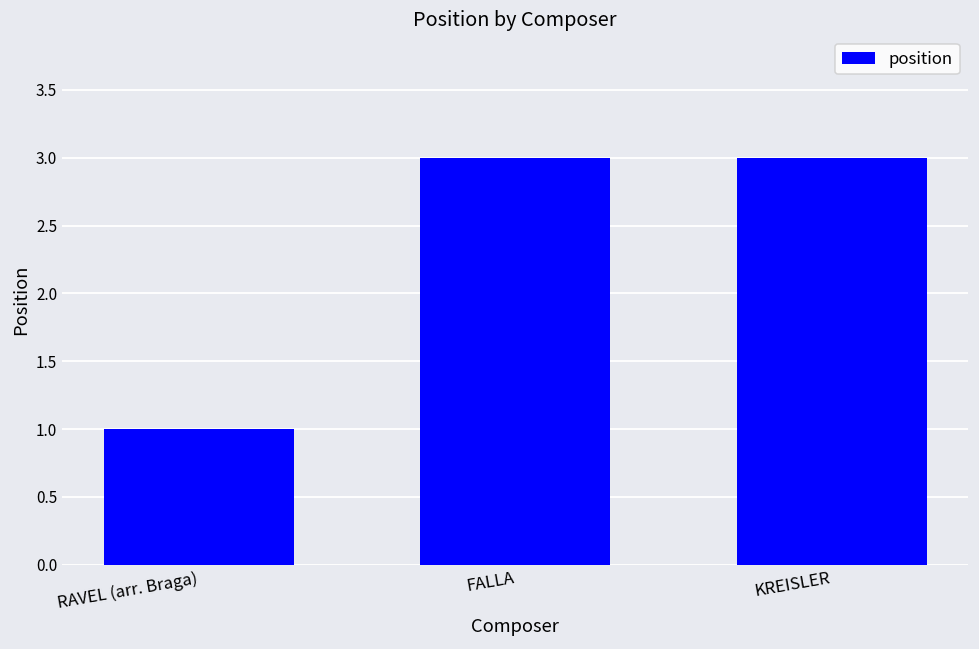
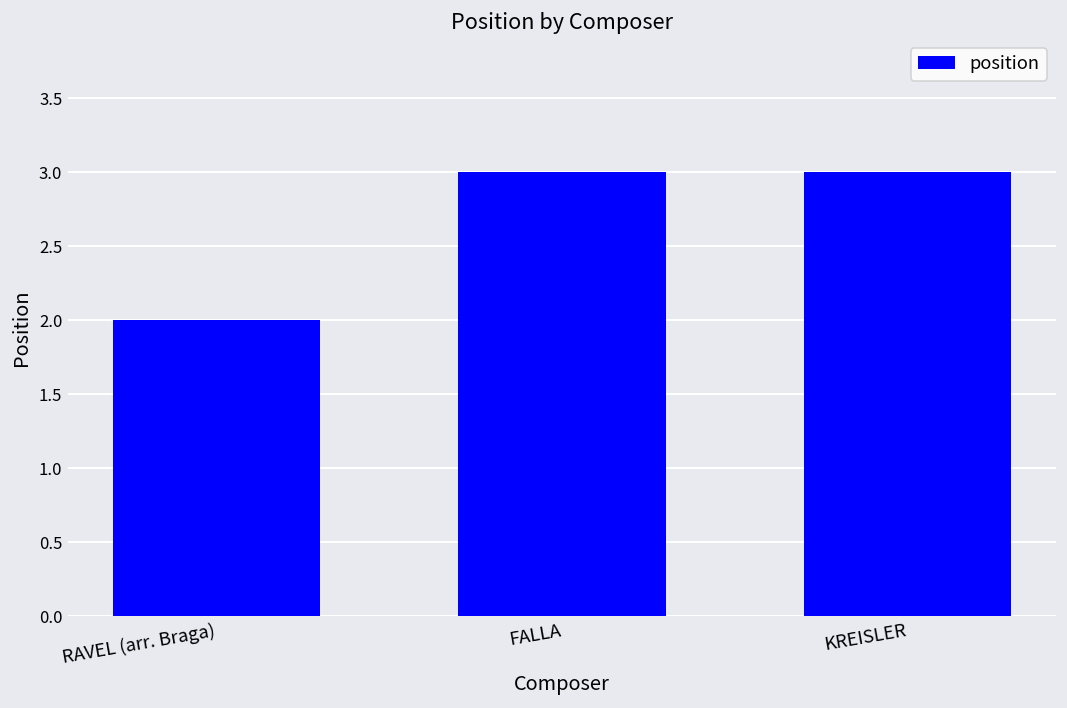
RAVEL (arr. Braga): 1 -> 2
